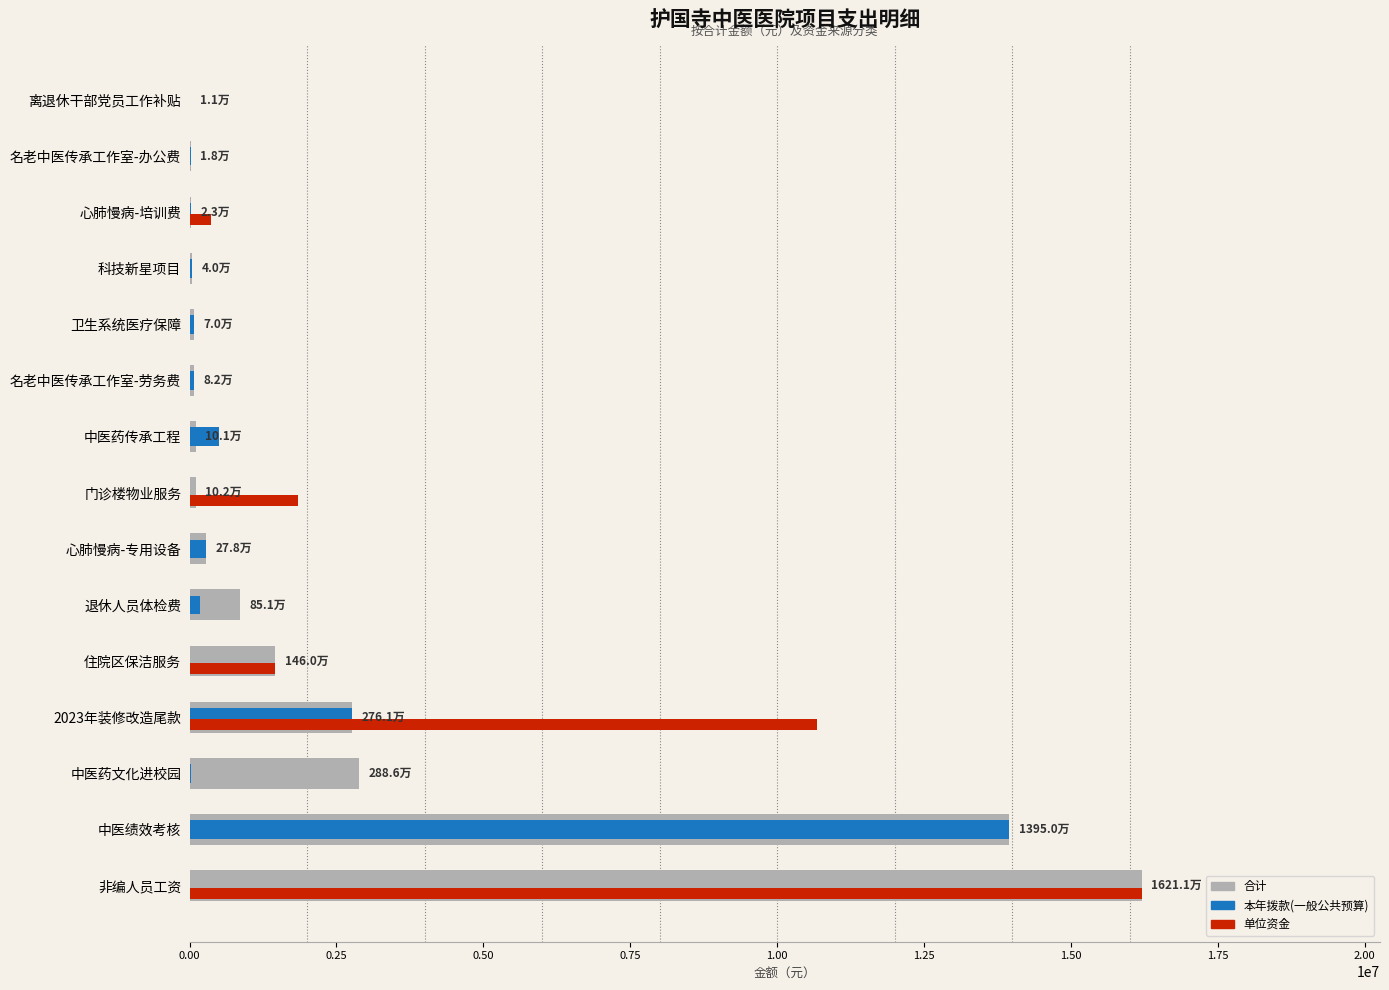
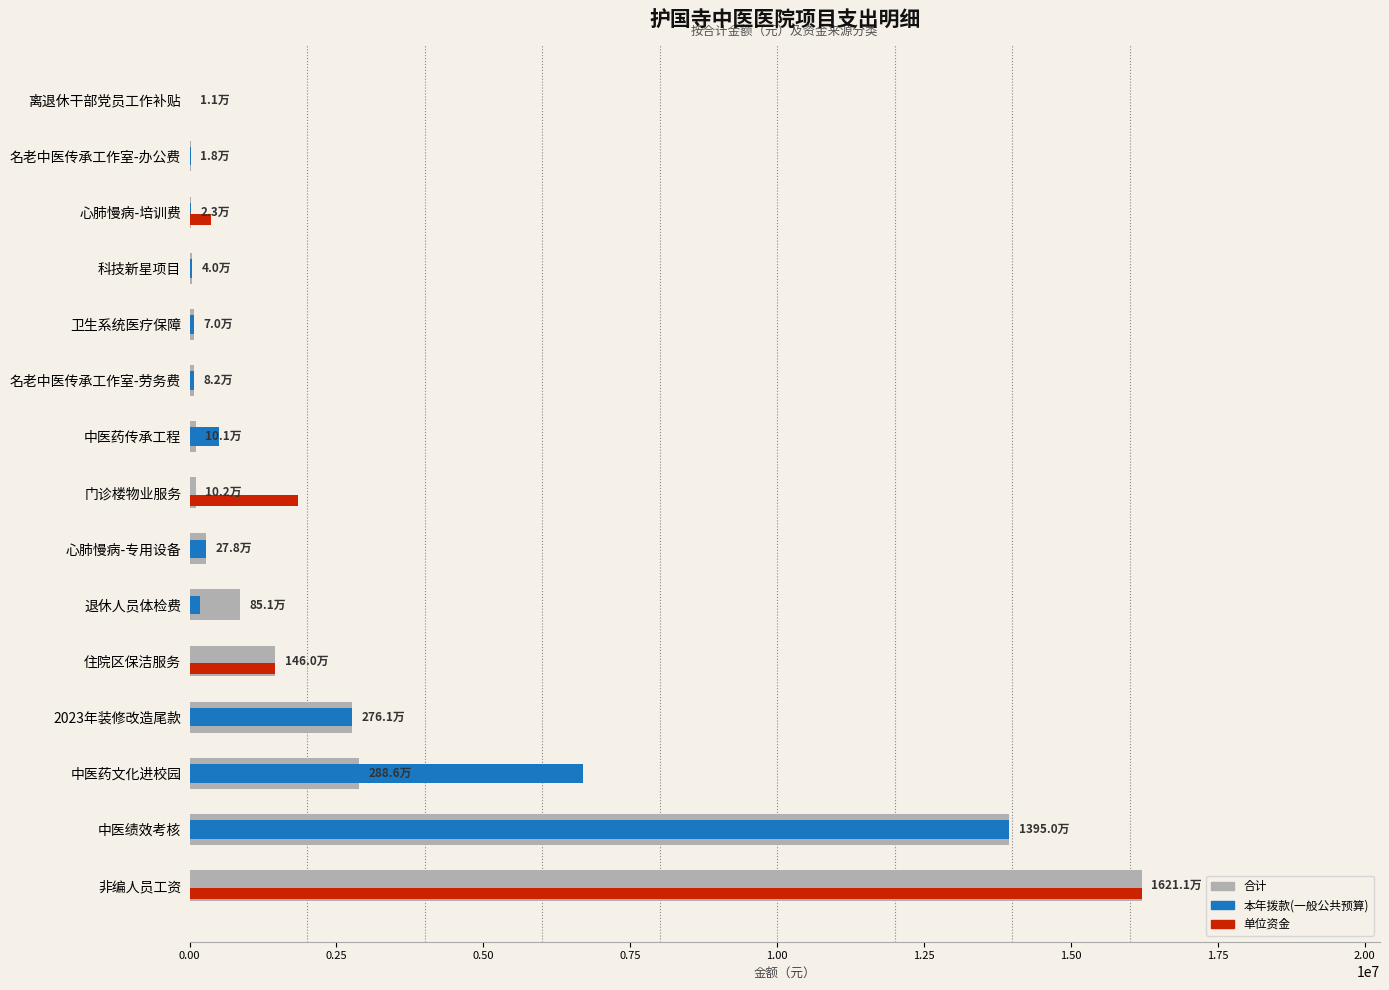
单位资金, 2023年装修改造尾款: 10700000 -> 0
本年拨款(一般公共预算), 中医药文化进校园: 0 -> 6700000
